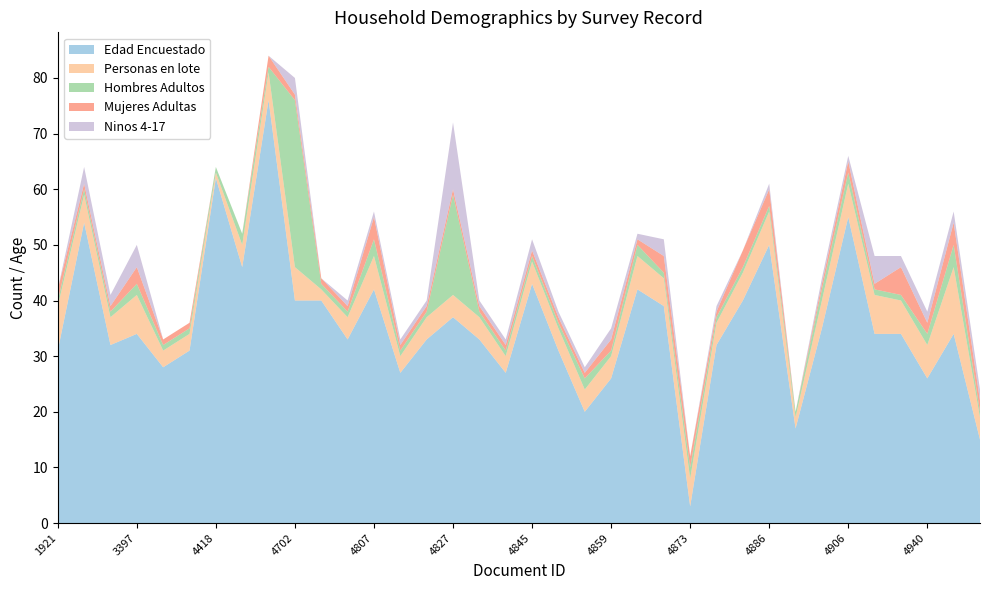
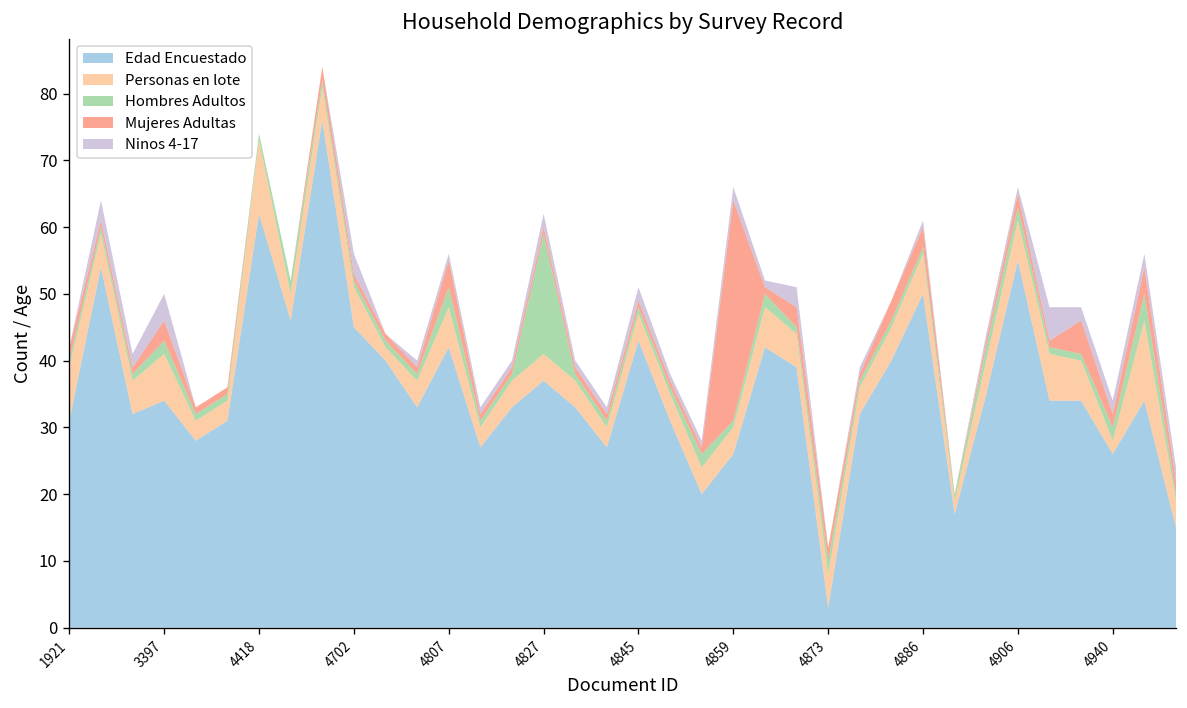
Personas en lote, 4418: 1 -> 11
Edad Encuestado, 4702: 40 -> 45
Hombres Adultos, 4702: 30 -> 1
Ninos 4-17, 4827: 12 -> 2
Mujeres Adultas, 4859: 2 -> 33
Personas en lote, 4940: 6 -> 2
